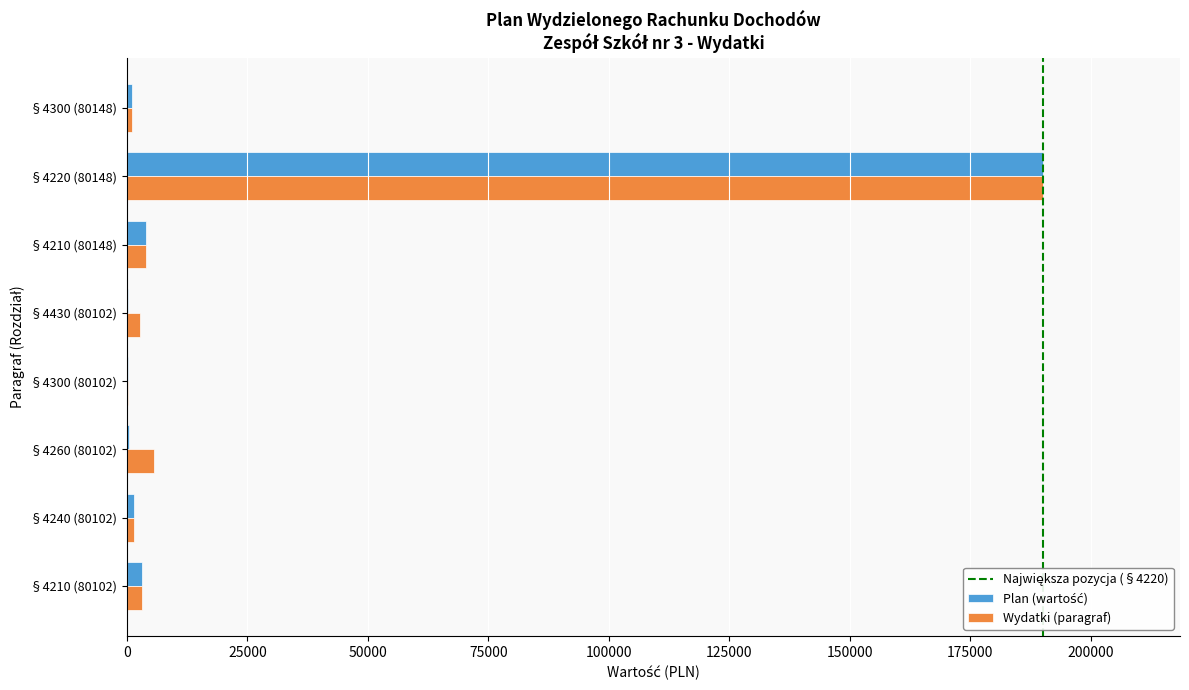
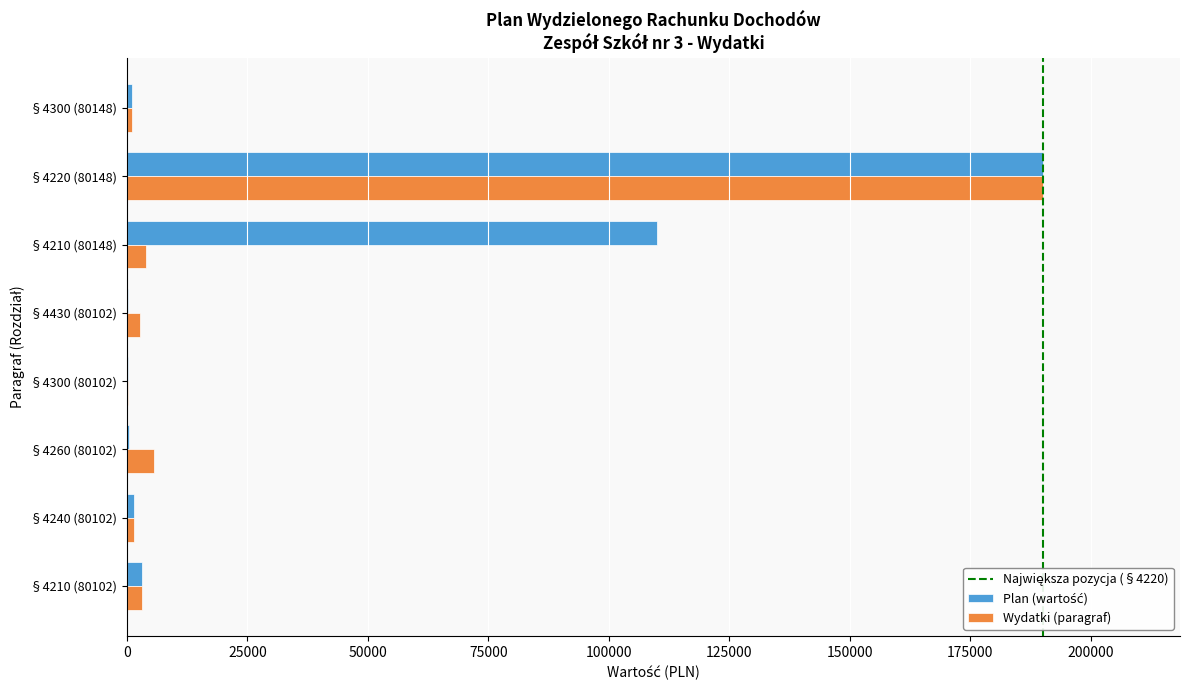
Plan (wartość), §4210 (80148): 4000 -> 110000
